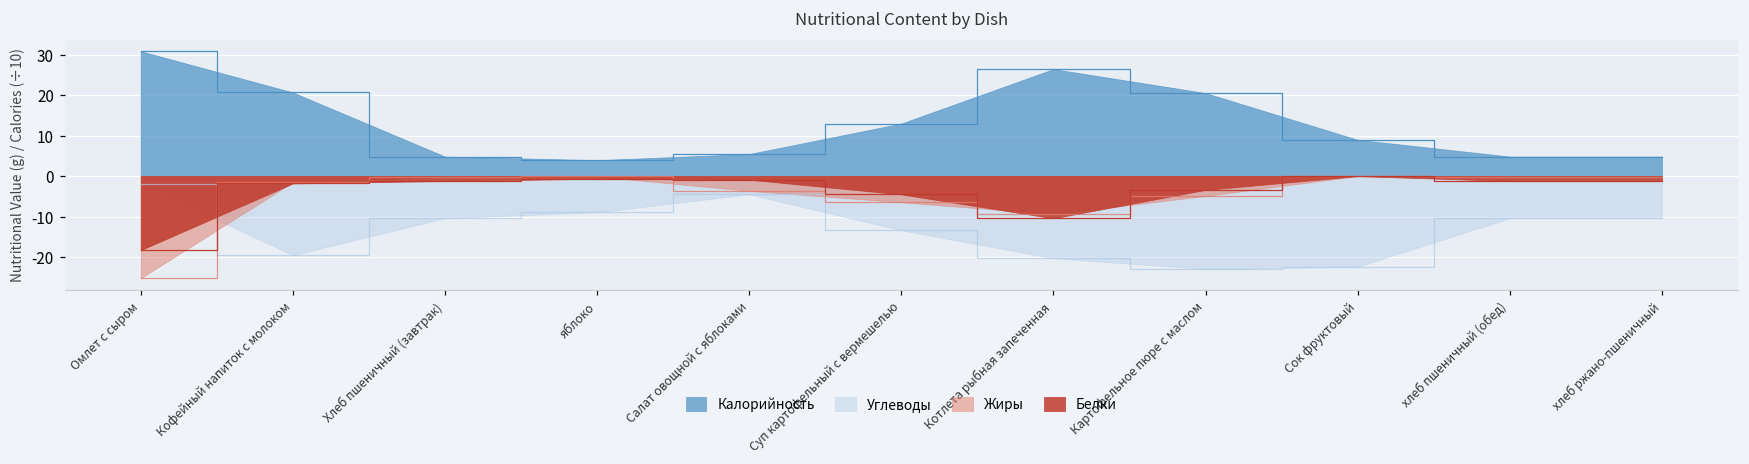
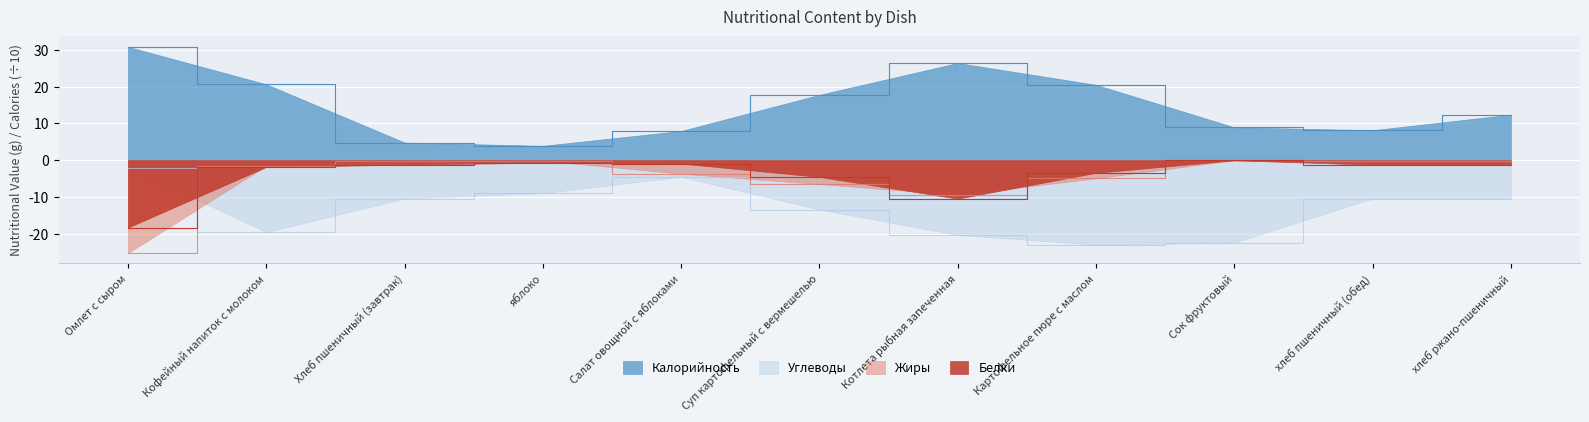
Калорийность, Салат овощной с яблоками: 5 -> 8
Калорийность, Суп картофельный с вермешелью: 13 -> 18
Калорийность, хлеб пшеничный (обед): 5 -> 8
Калорийность, хлеб ржано-пшеничный: 5 -> 12
